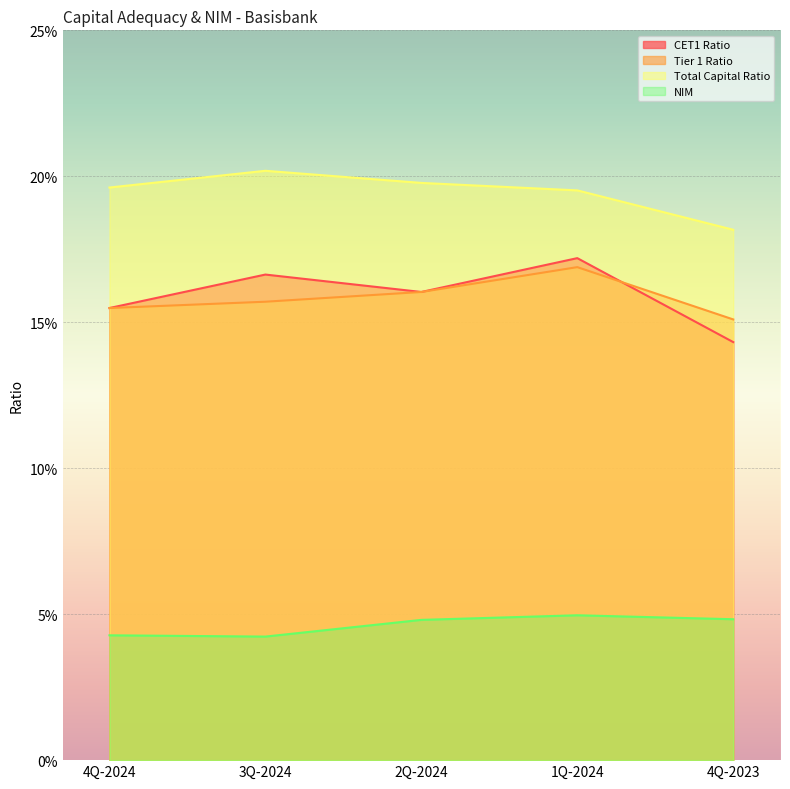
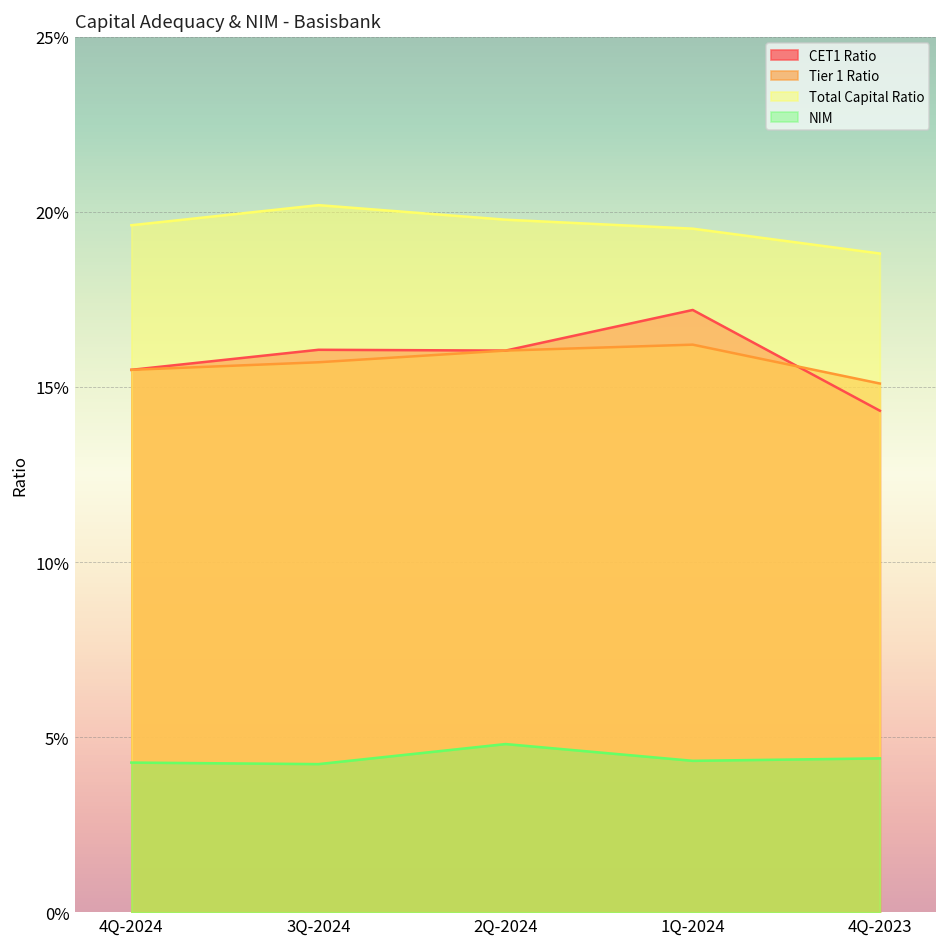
CET1 Ratio, 3Q-2024: 16.6% -> 16.1%
Tier 1 Ratio, 1Q-2024: 16.9% -> 16.2%
NIM, 1Q-2024: 5.0% -> 4.3%
Total Capital Ratio, 4Q-2023: 18.2% -> 18.8%
NIM, 4Q-2023: 4.8% -> 4.4%
